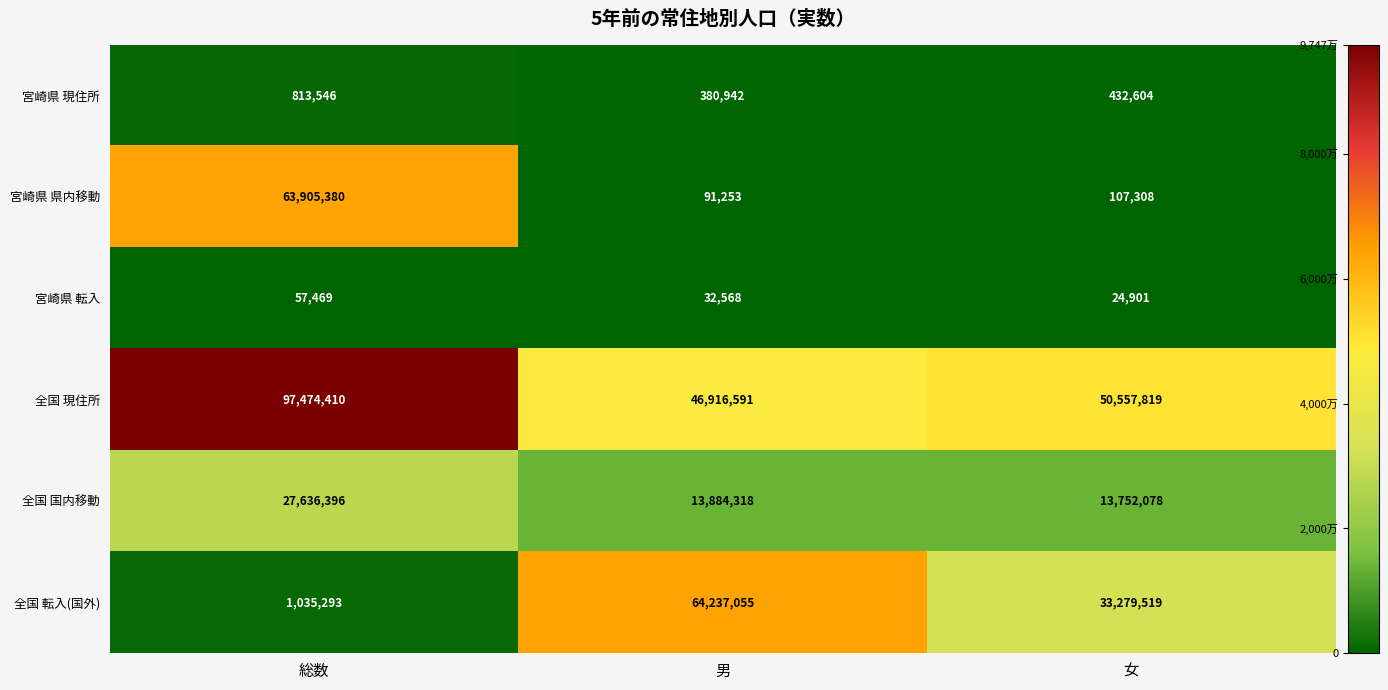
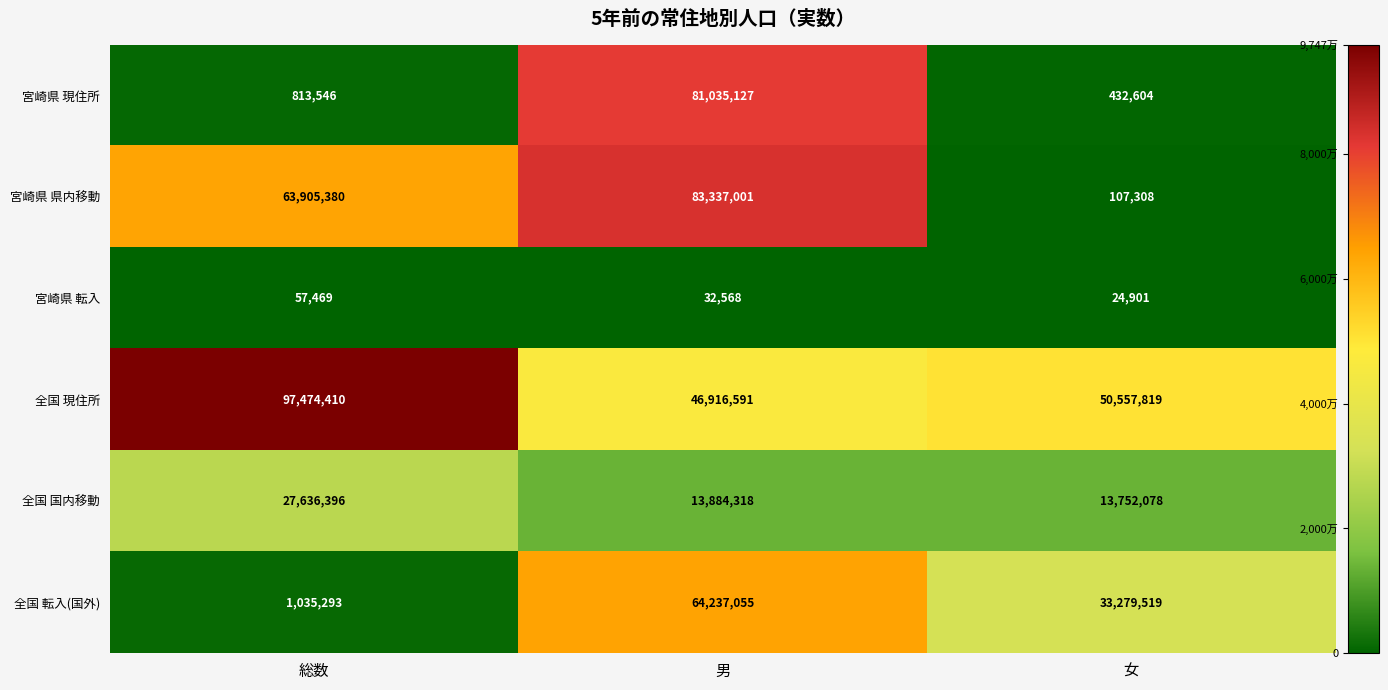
宮崎県 現住所, 男: 380,942 -> 81,035,127
宮崎県 県内移動, 男: 91,253 -> 83,337,001
